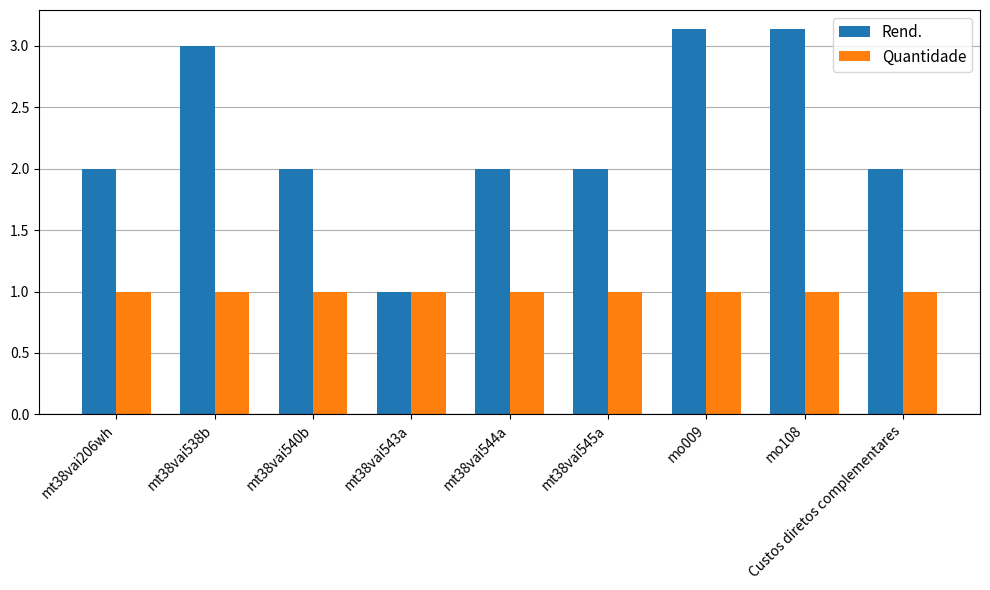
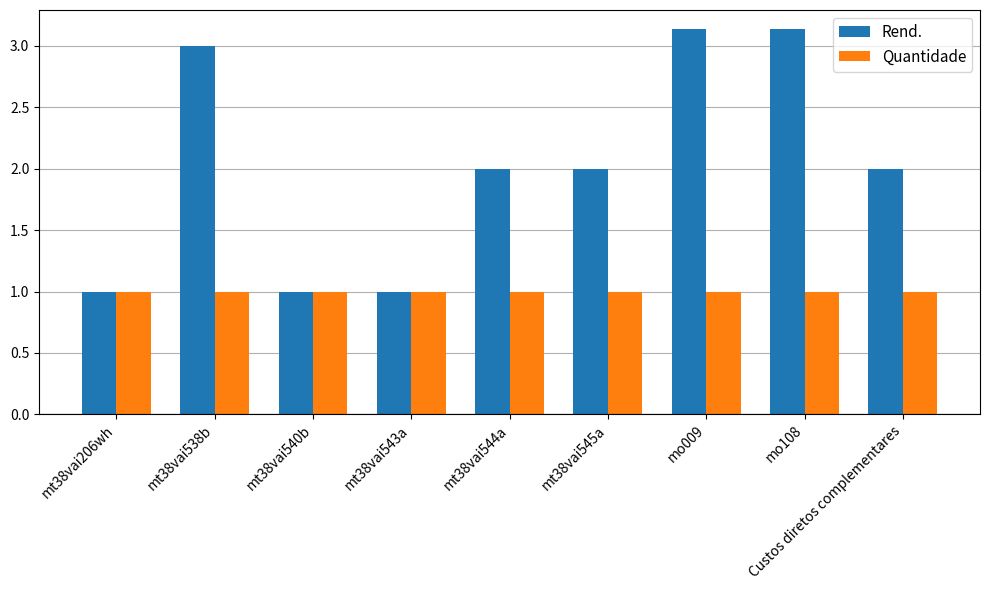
Rend., mt38vai206wh: 2 -> 1
Rend., mt38vai540b: 2 -> 1
